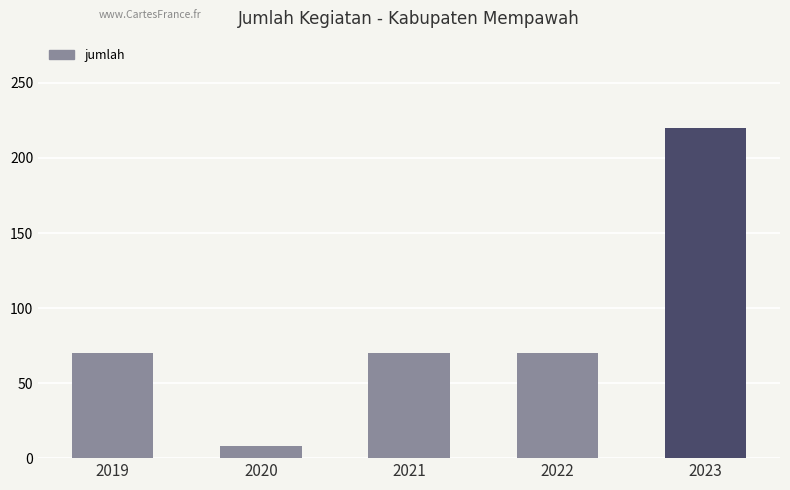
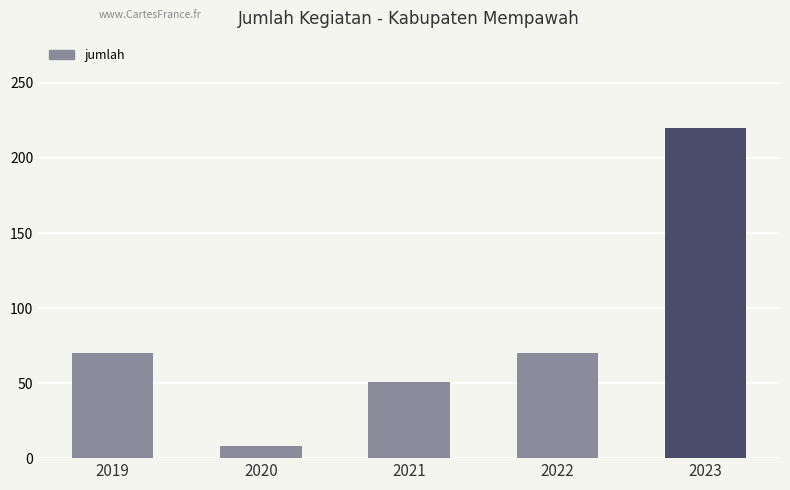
2021: 70 -> 51
